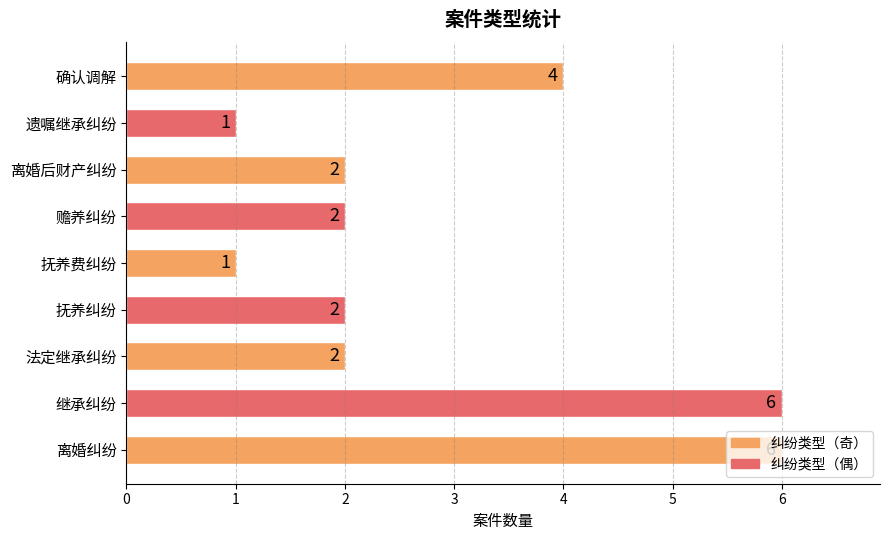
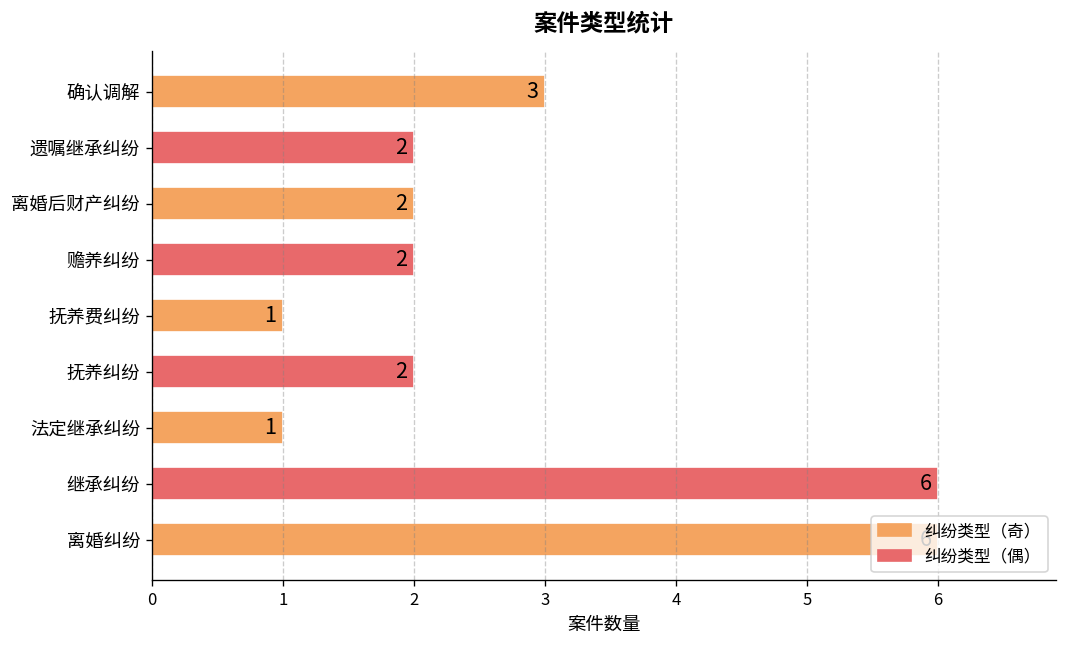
确认调解: 4 -> 3
遗嘱继承纠纷: 1 -> 2
法定继承纠纷: 2 -> 1
